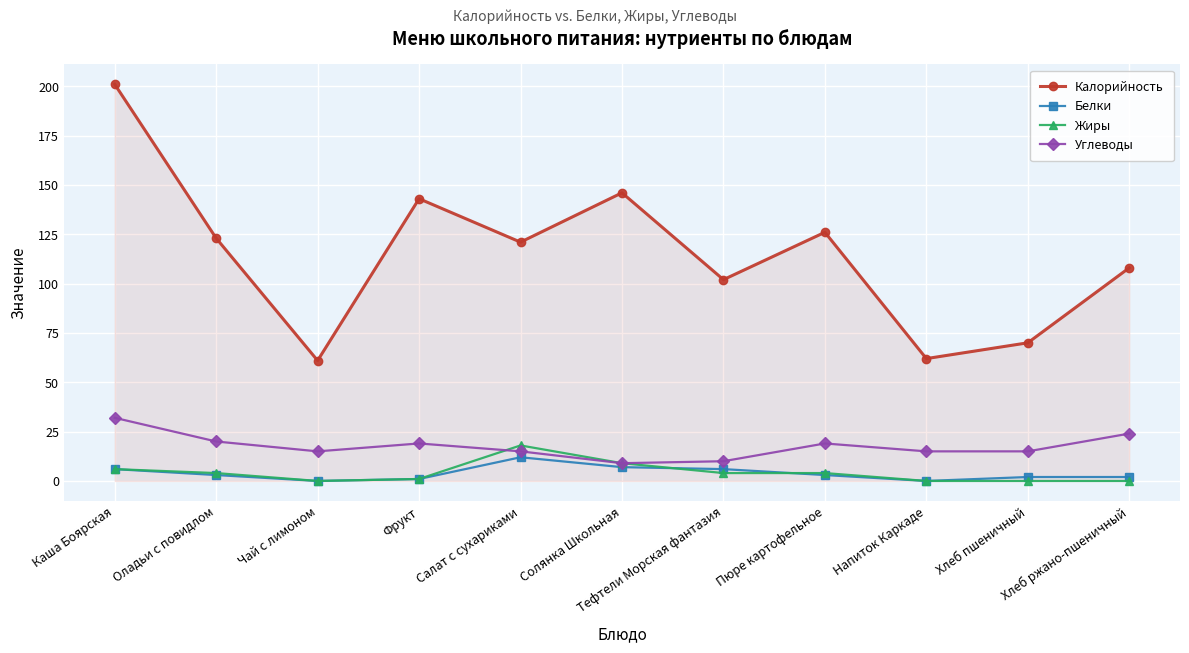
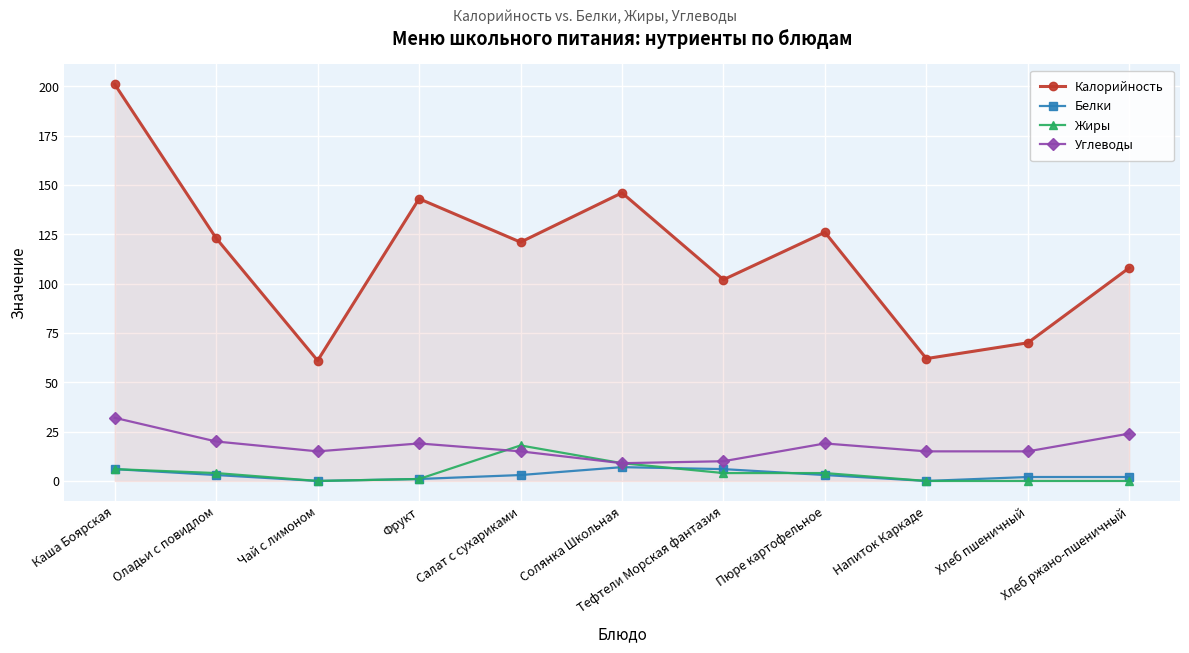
Белки, Салат с сухариками: 12 -> 3
